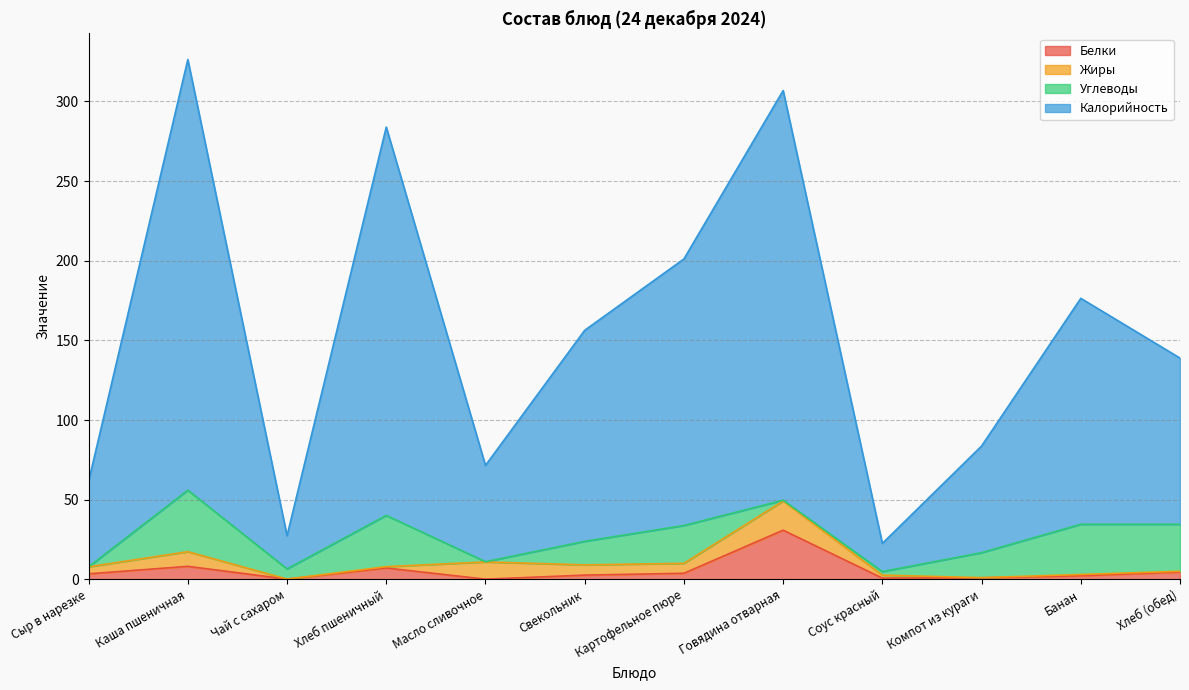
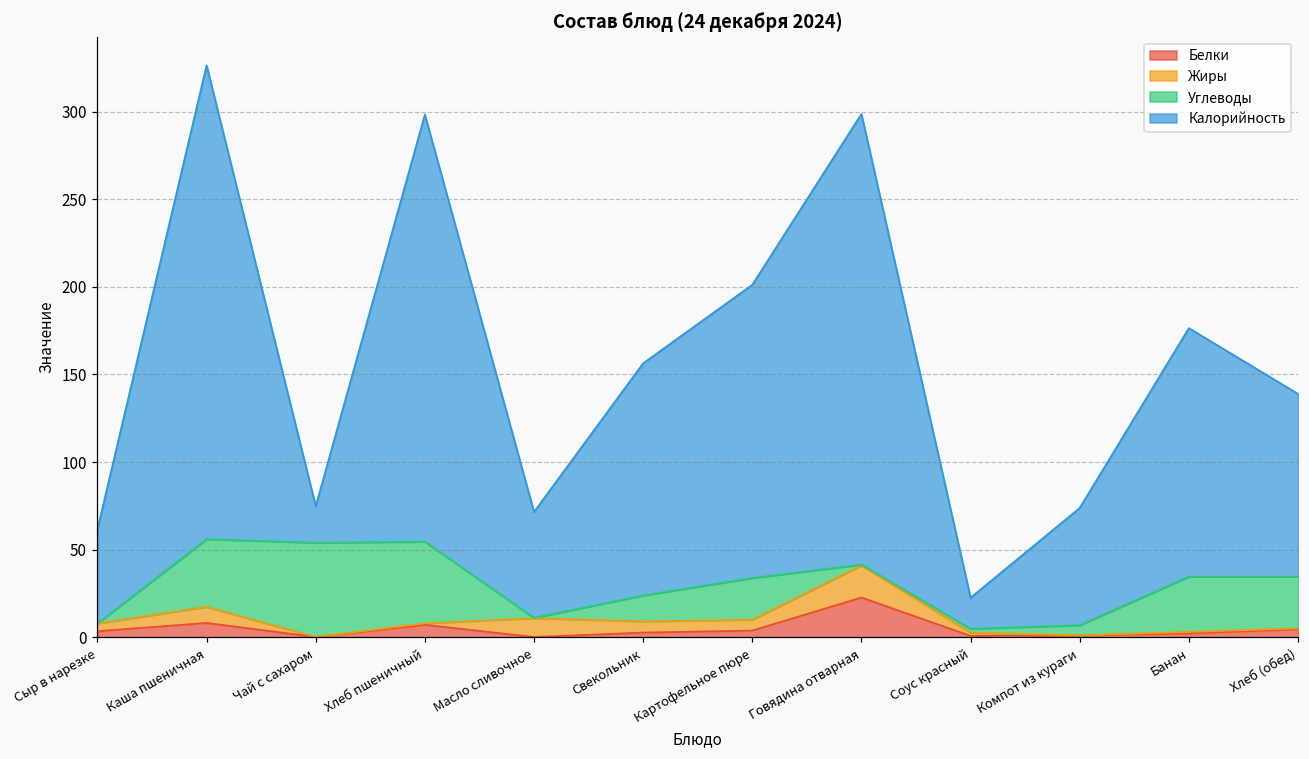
Углеводы, Чай с сахаром: 6 -> 54
Углеводы, Хлеб пшеничный: 32 -> 47
Белки, Говядина отварная: 31 -> 23
Углеводы, Компот из кураги: 16 -> 6
